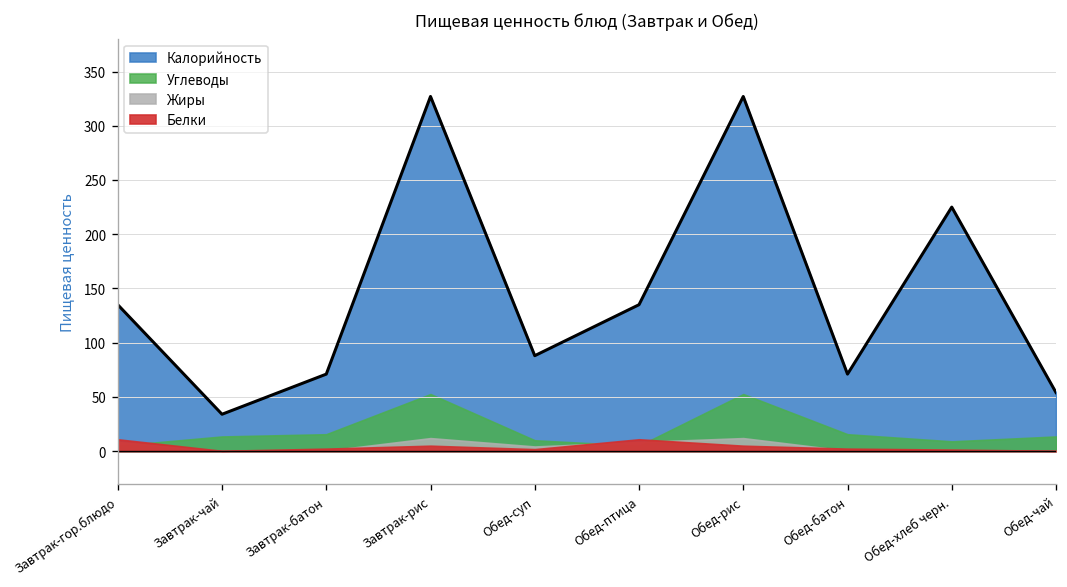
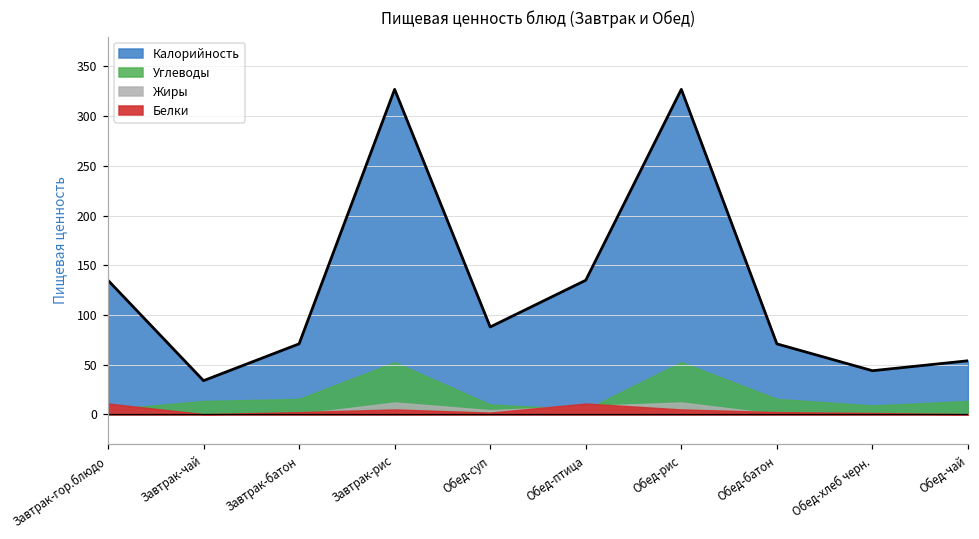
Калорийность, Обед-хлеб черн.: 230 -> 40
